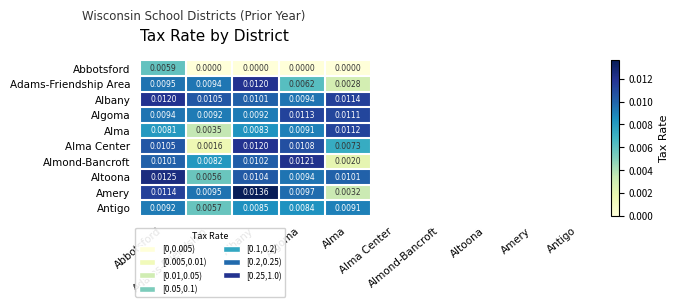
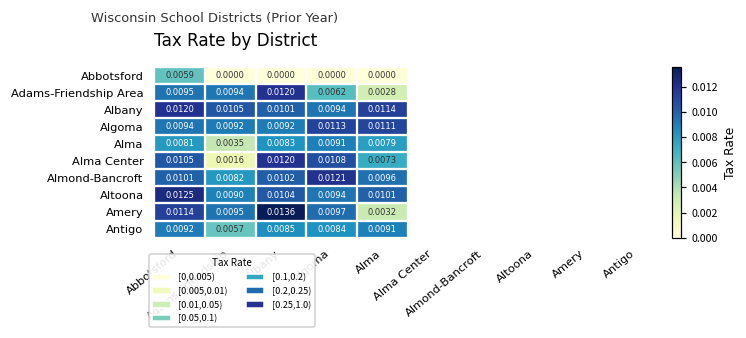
Alma, Alma: 0.0112 -> 0.0079
Almond-Bancroft, Alma: 0.0020 -> 0.0096
Altoona, Adams-Friendship: 0.0056 -> 0.0090
